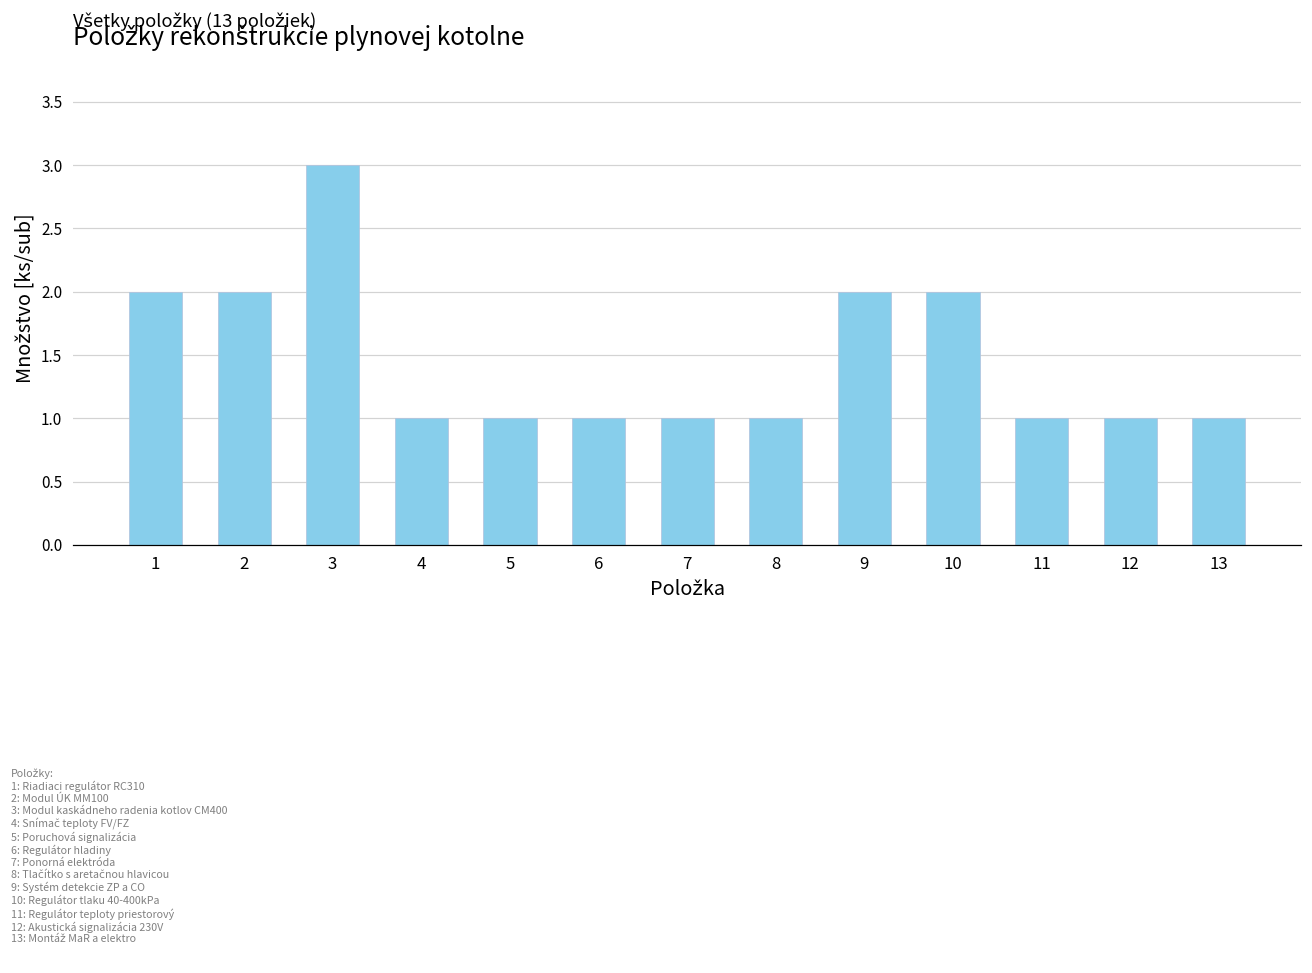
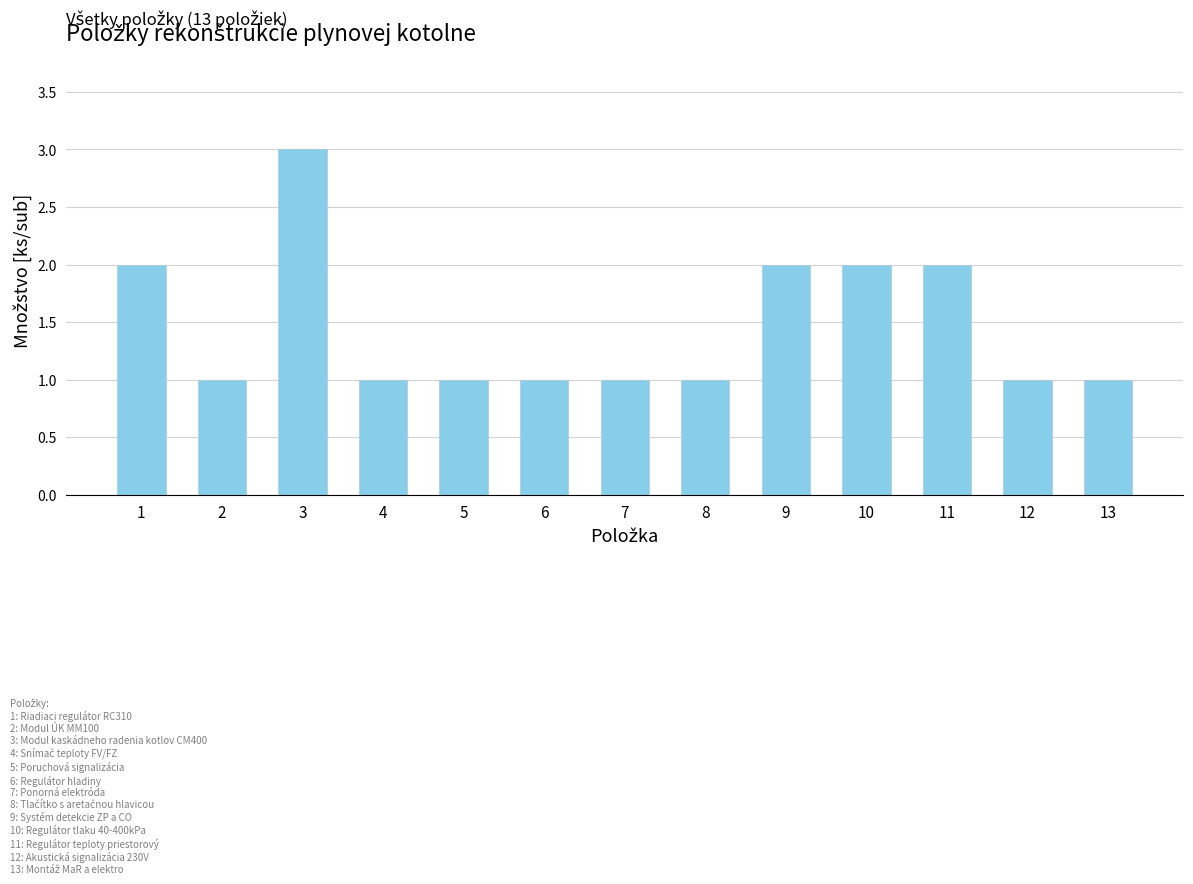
2: 2 -> 1
11: 1 -> 2
